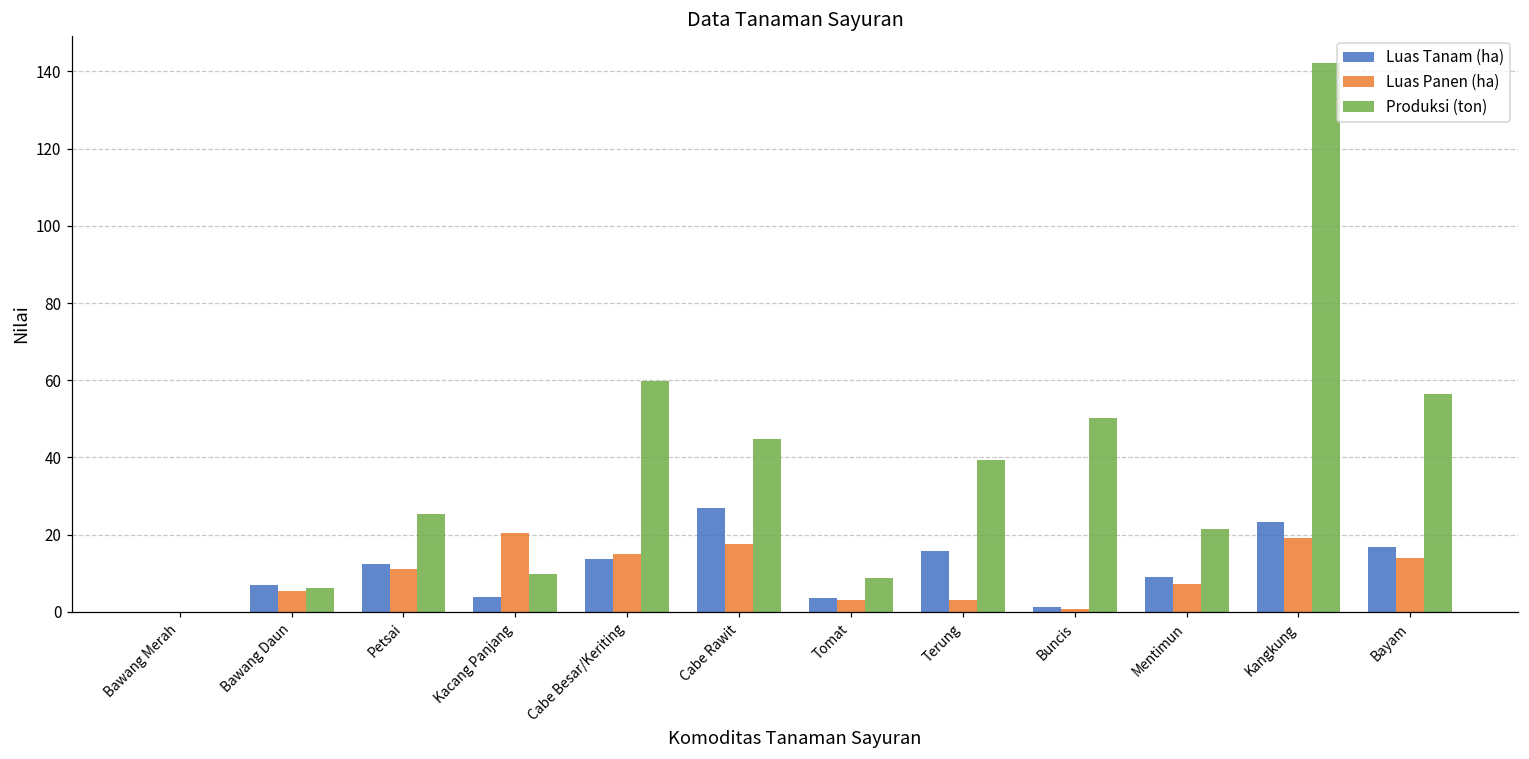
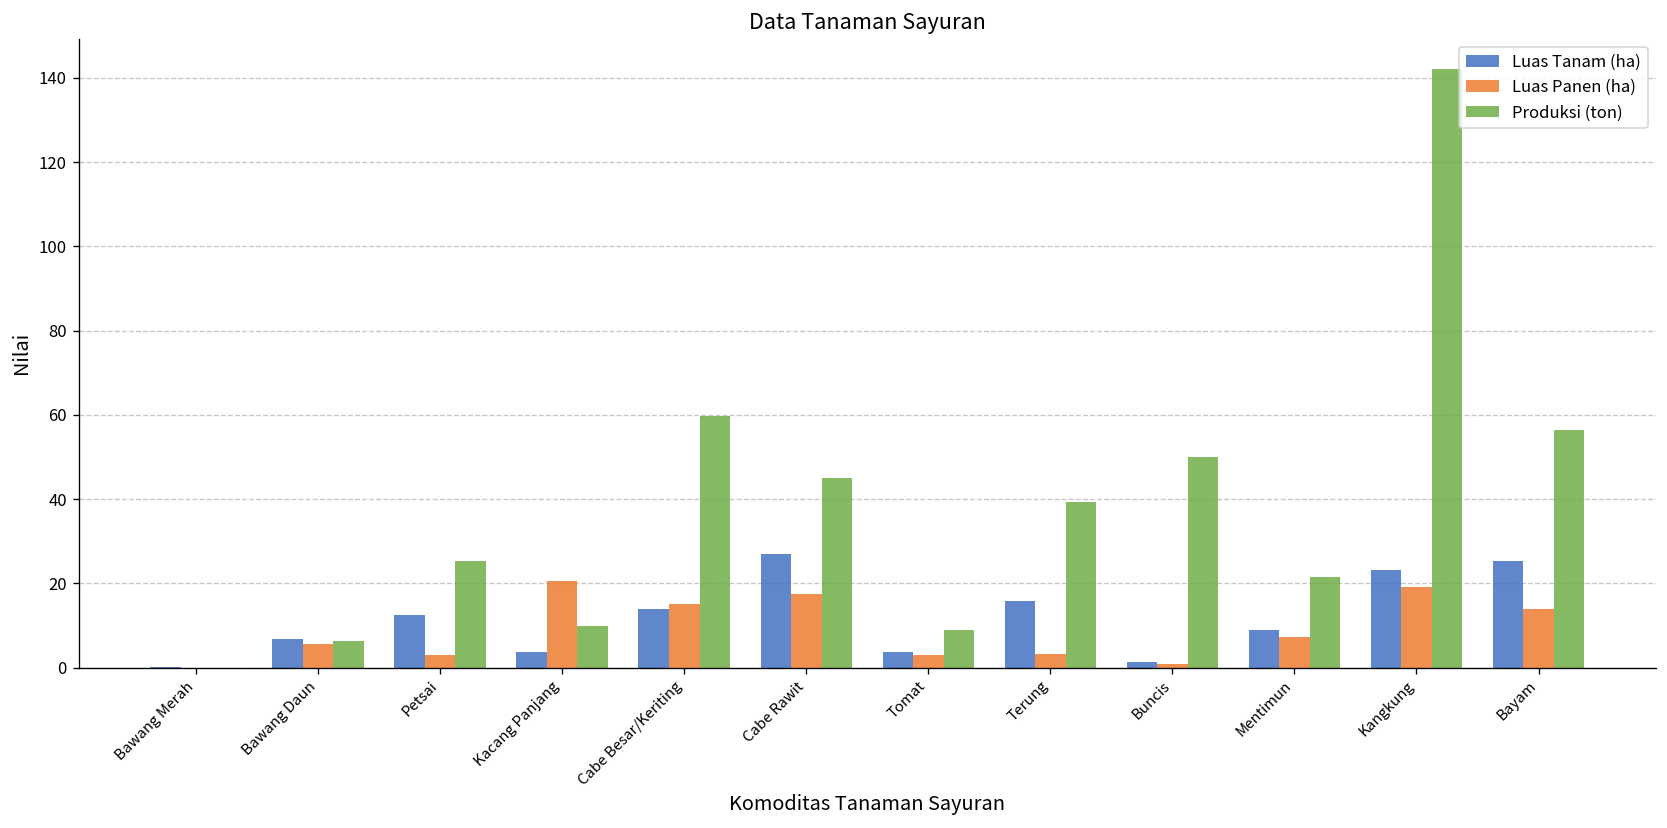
Luas Panen (ha), Petsai: 11 -> 3
Luas Tanam (ha), Bayam: 17 -> 25
